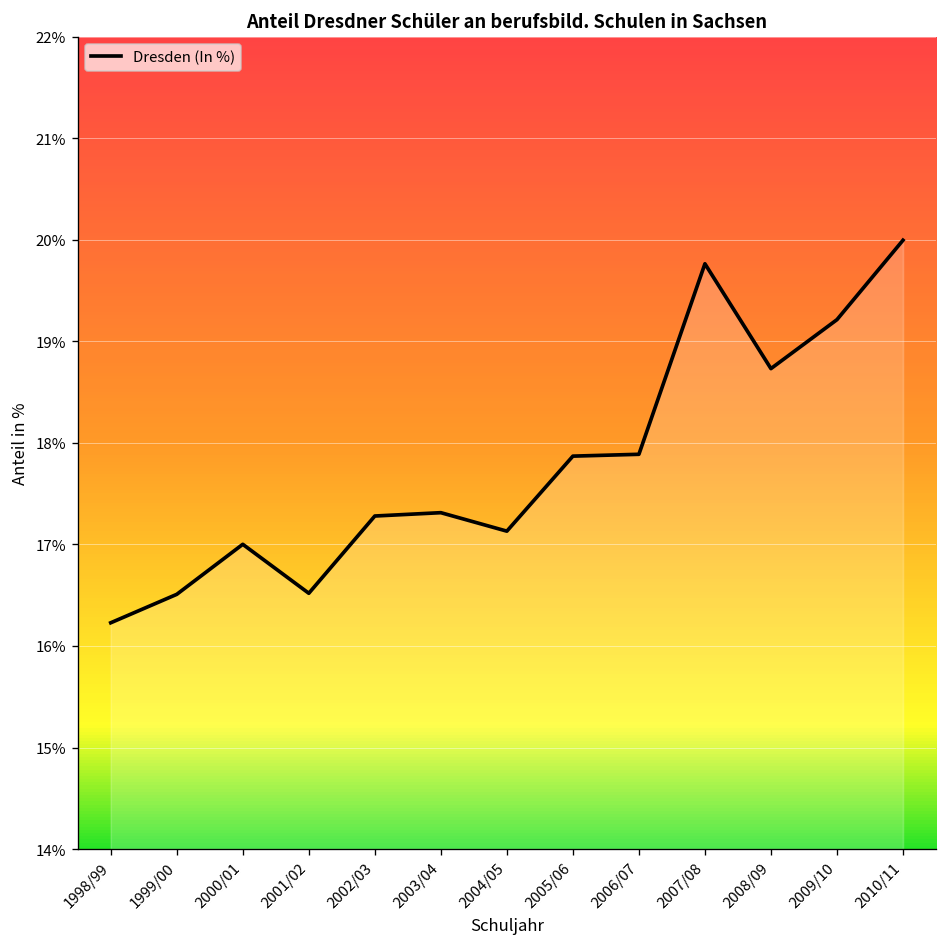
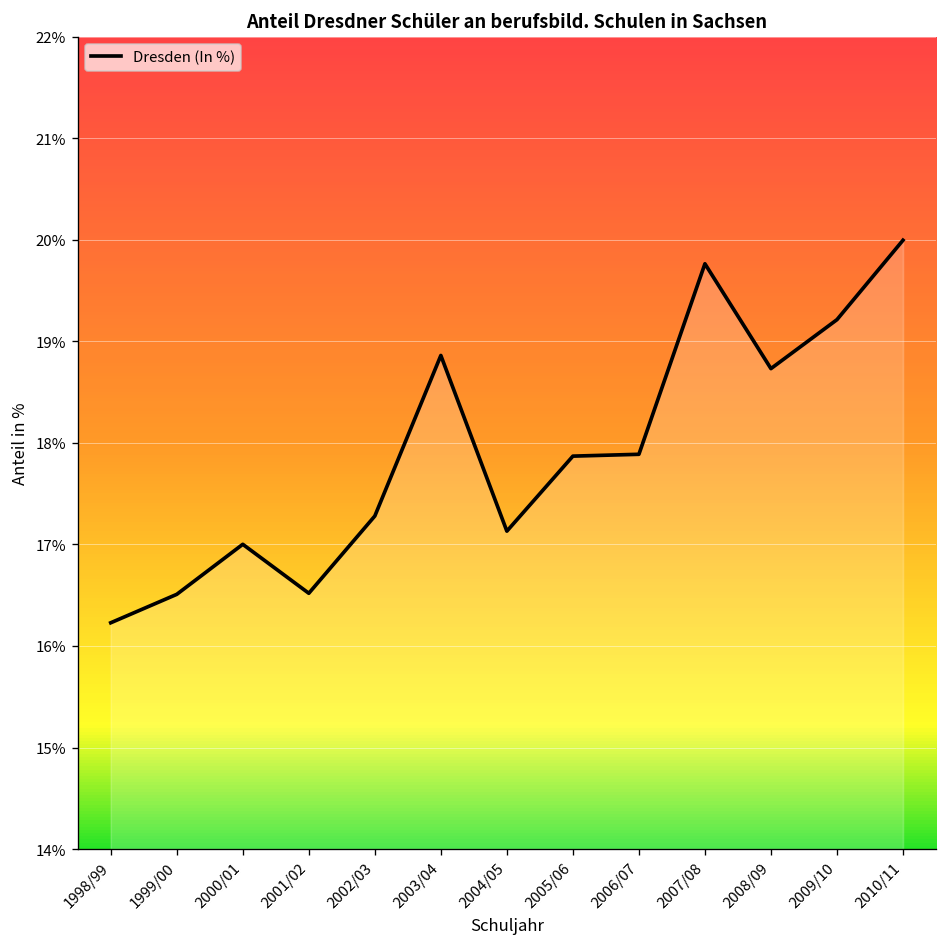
2003/04: 17.3% -> 18.9%
